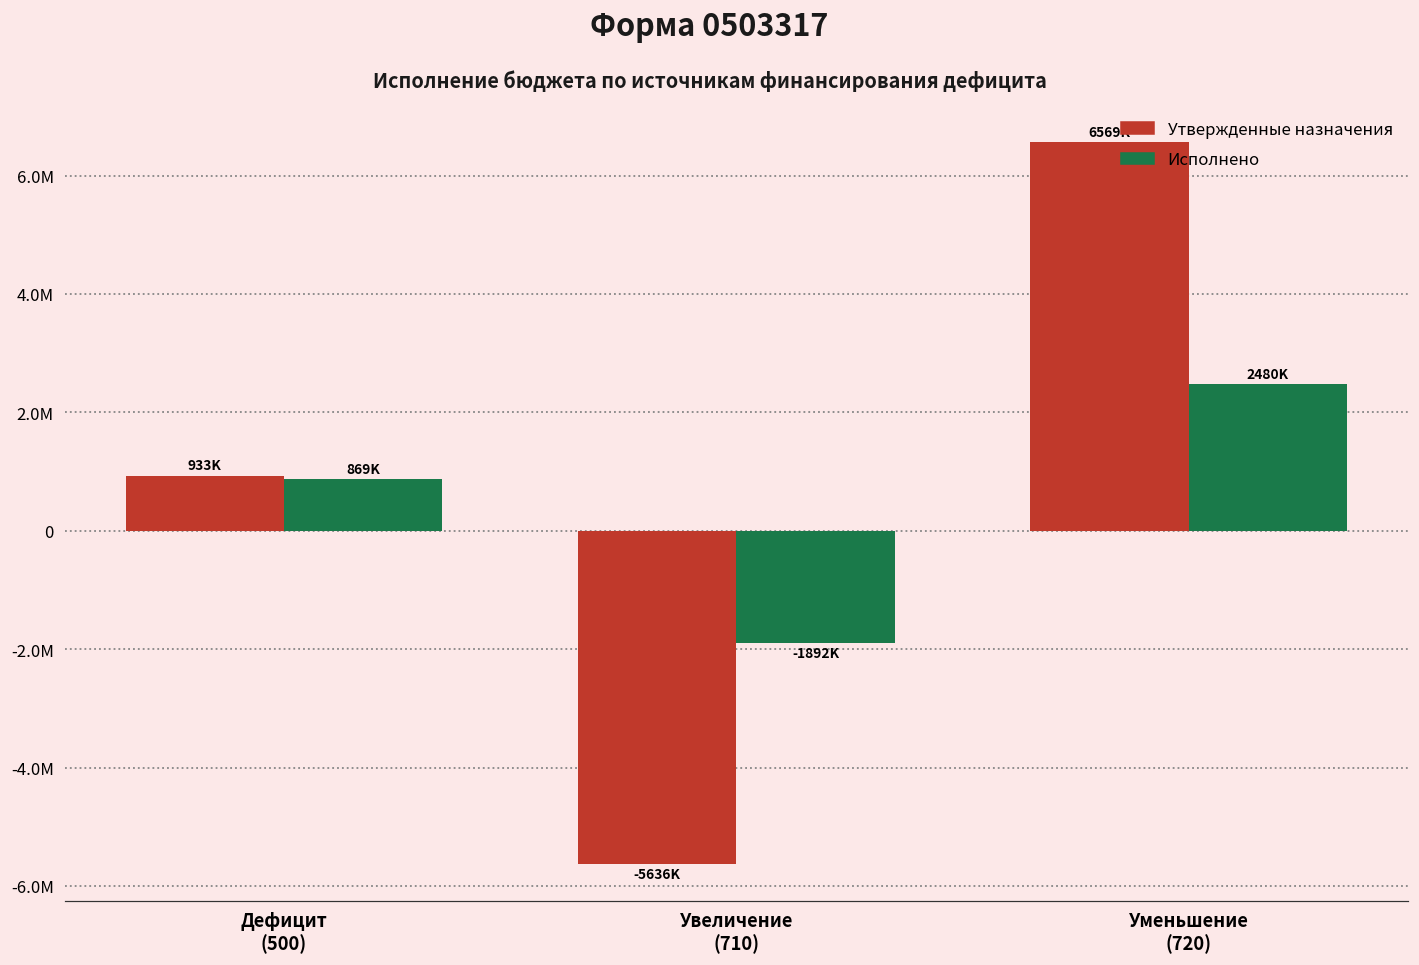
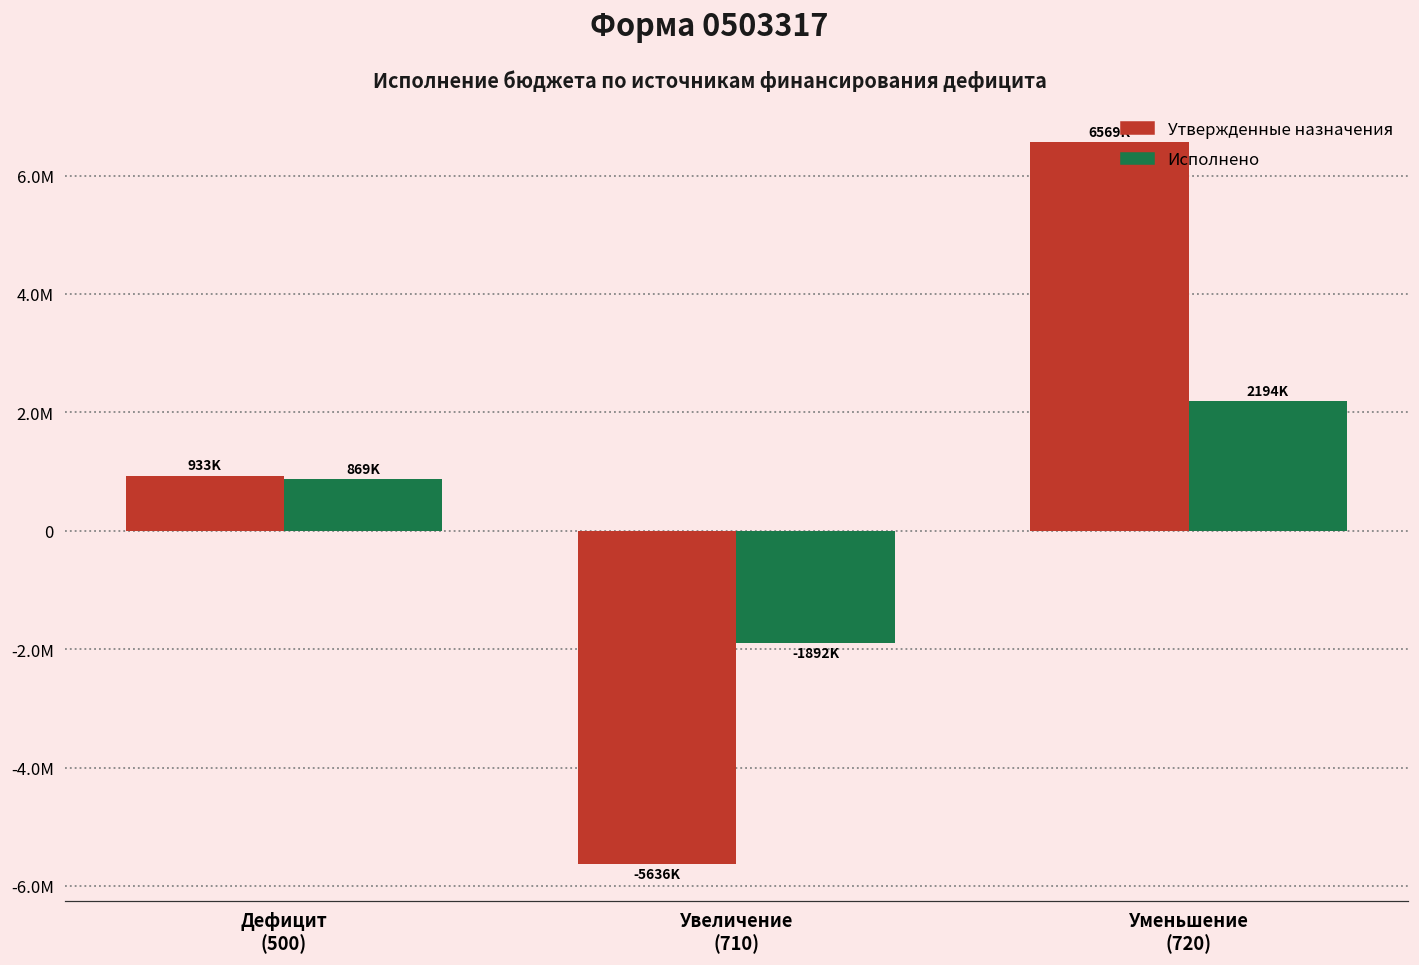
Исполнено, Уменьшение (720): 2480K -> 2194K
